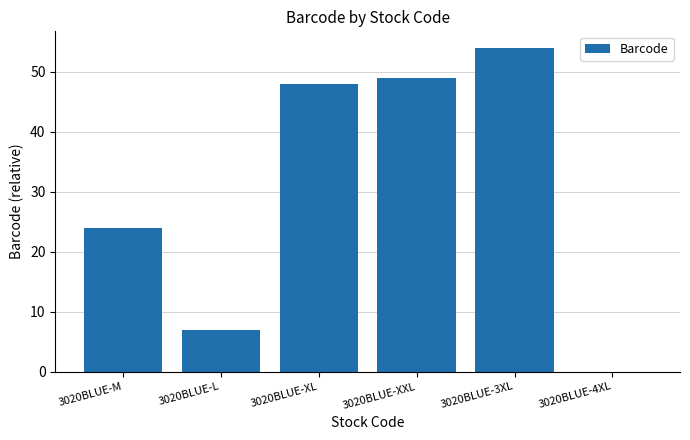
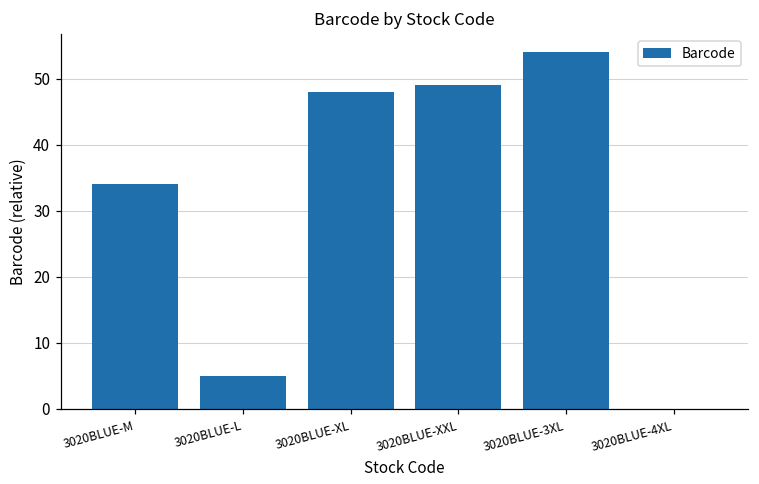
3020BLUE-M: 24 -> 34
3020BLUE-L: 7 -> 5
